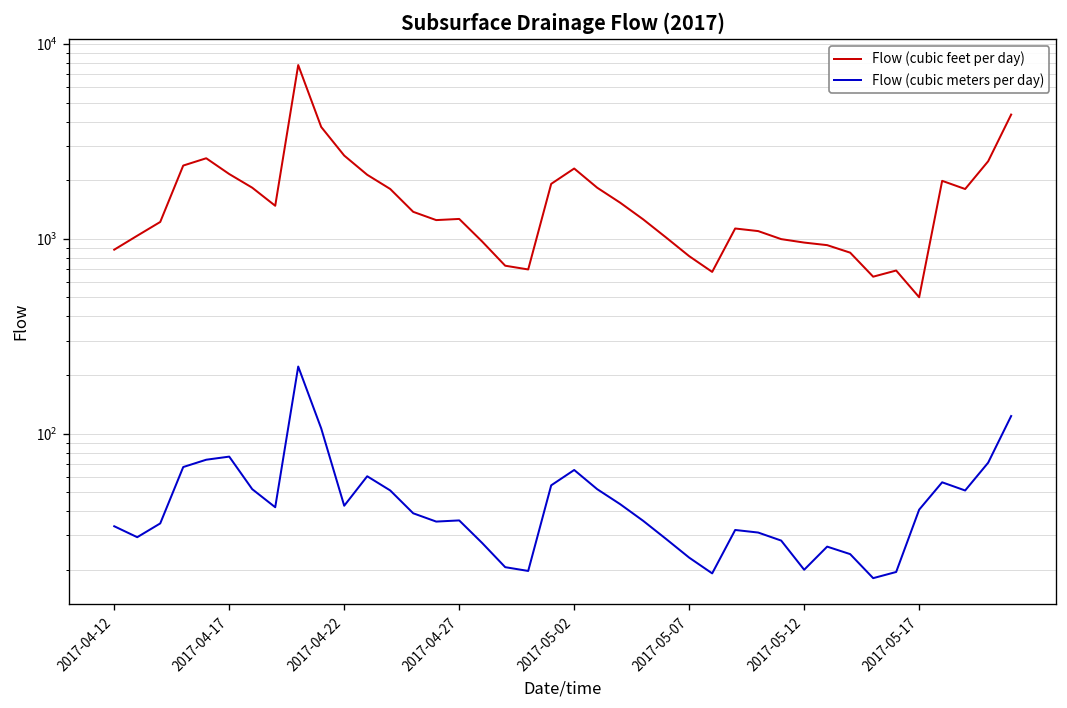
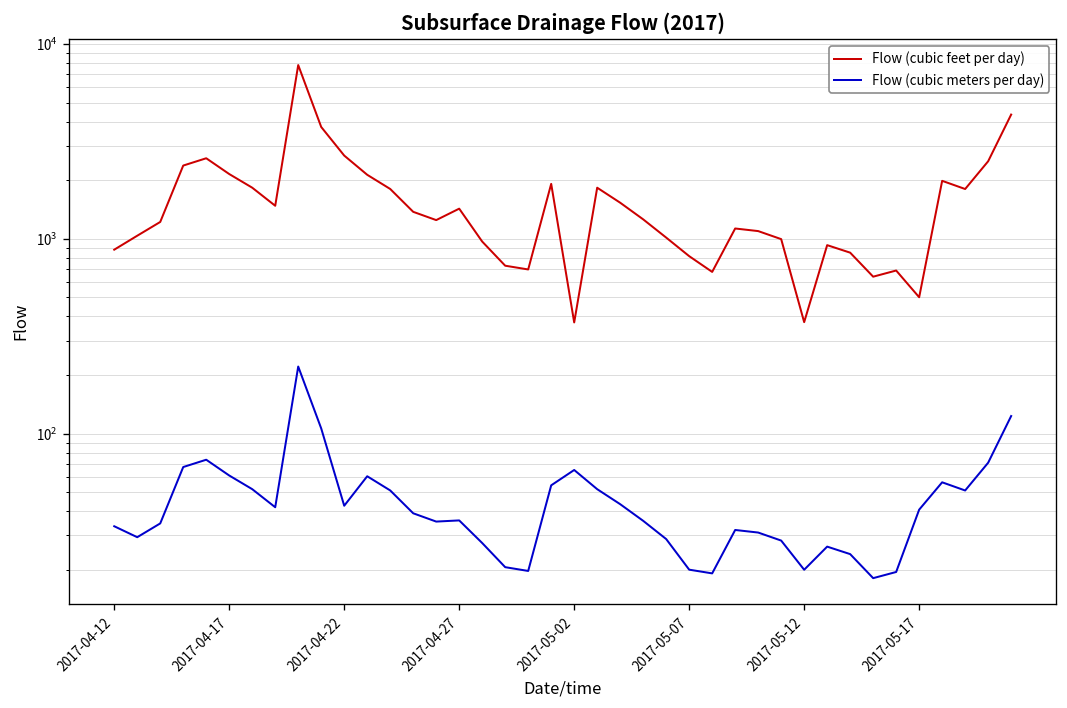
Flow (cubic meters per day), 2017-04-17: 80 -> 61
Flow (cubic feet per day), 2017-04-27: 1300 -> 1400
Flow (cubic feet per day), 2017-05-02: 2300 -> 370
Flow (cubic meters per day), 2017-05-07: 23 -> 20
Flow (cubic feet per day), 2017-05-12: 1000 -> 370
